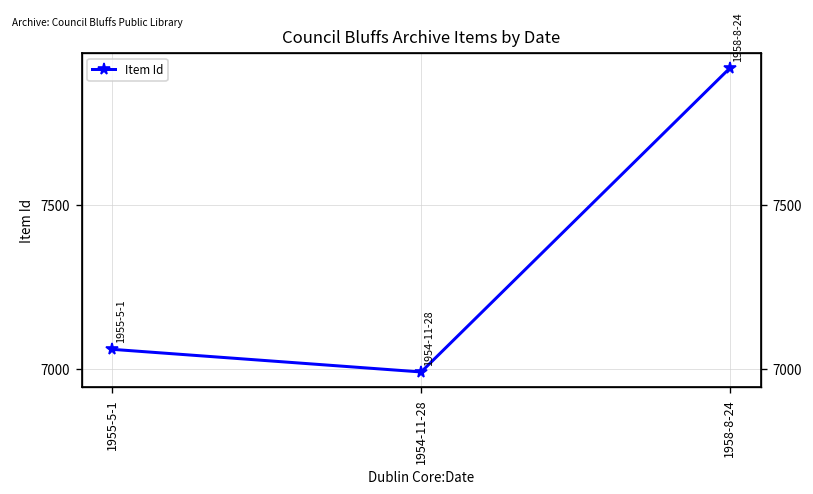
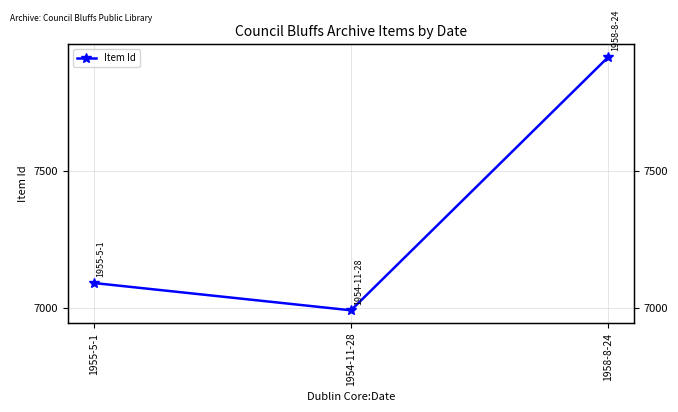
1955-5-1: 7060 -> 7090
